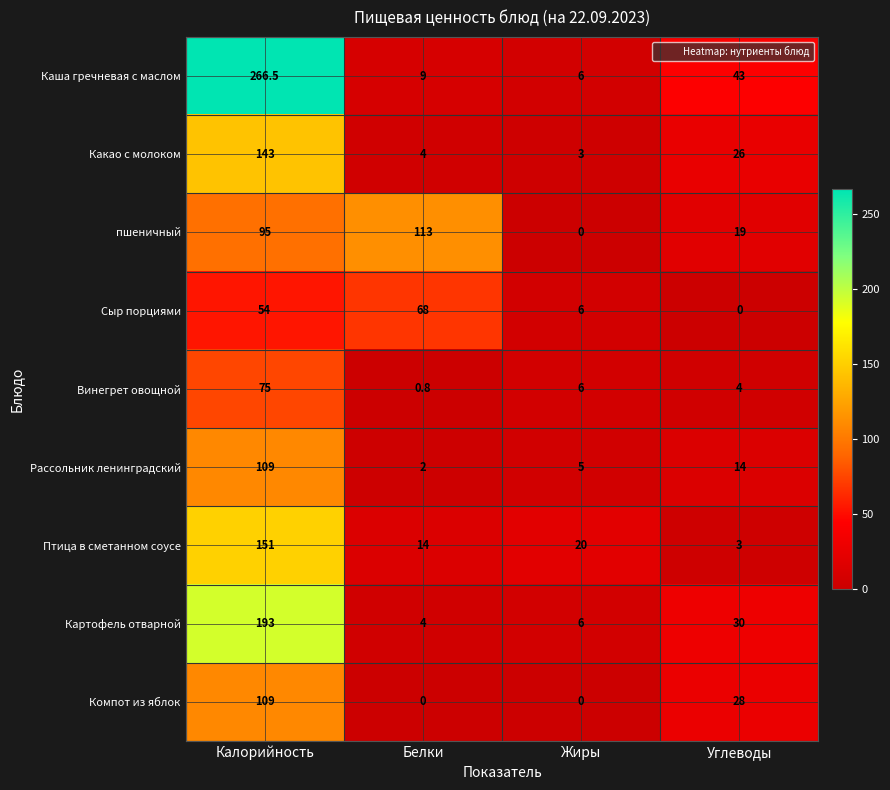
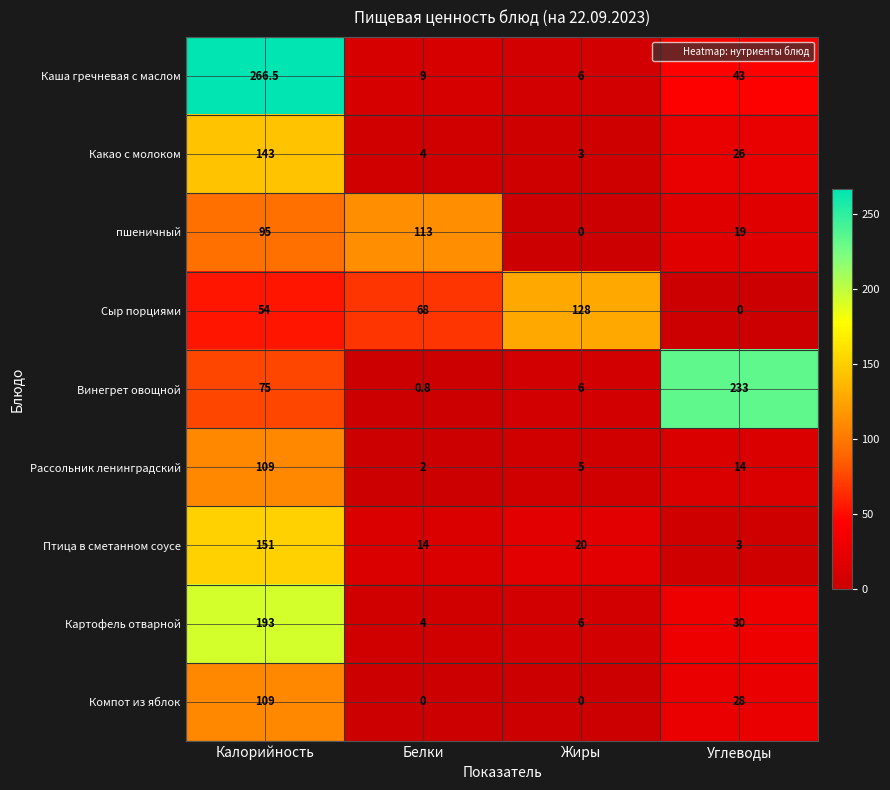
Сыр порциями, Жиры: 6 -> 128
Винегрет овощной, Углеводы: 4 -> 233
